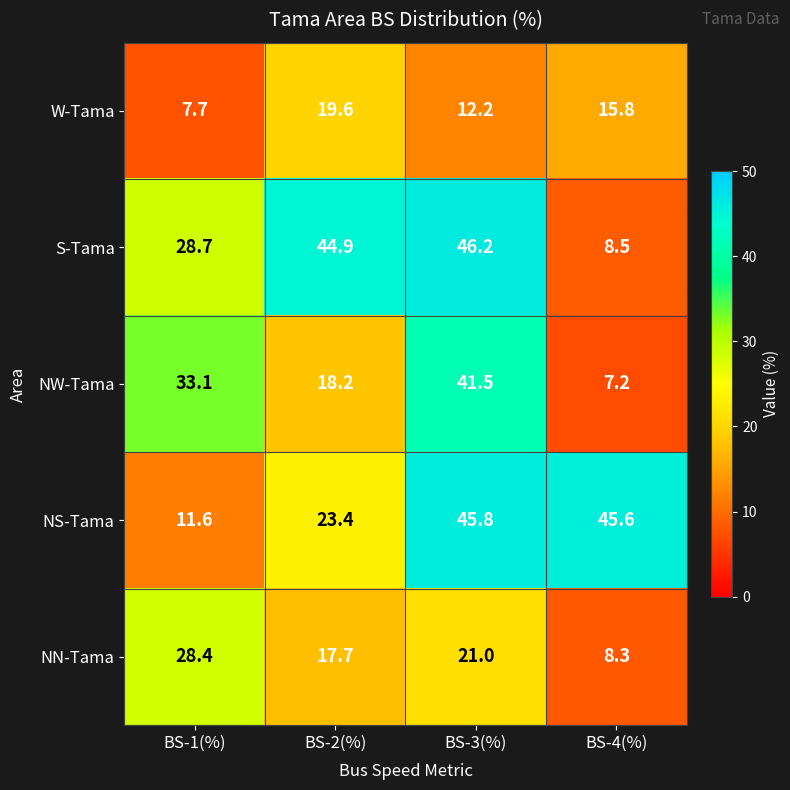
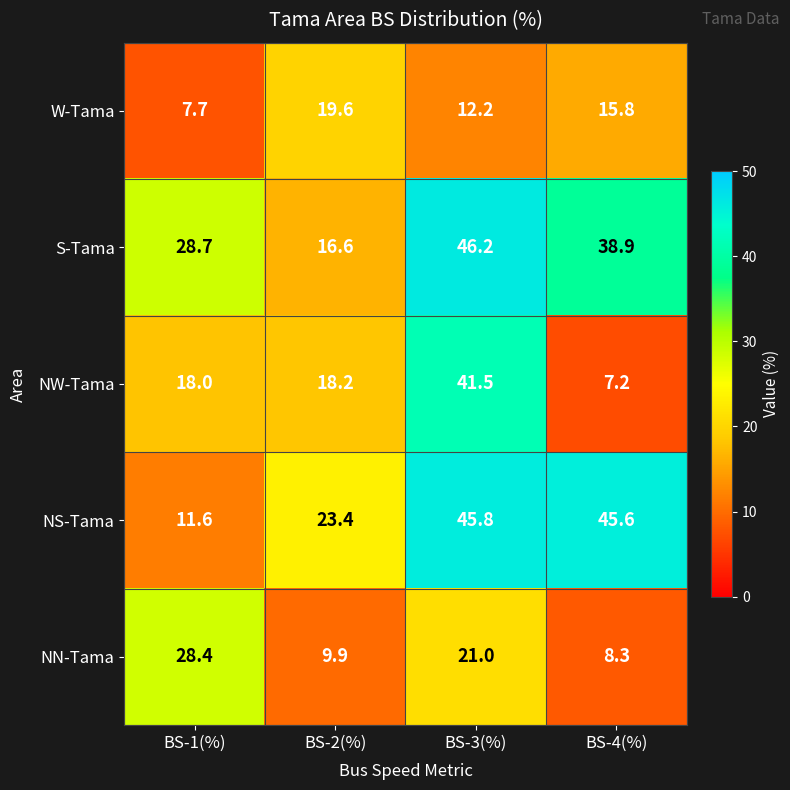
S-Tama, BS-2(%): 44.9 -> 16.6
S-Tama, BS-4(%): 8.5 -> 38.9
NW-Tama, BS-1(%): 33.1 -> 18.0
NN-Tama, BS-2(%): 17.7 -> 9.9
